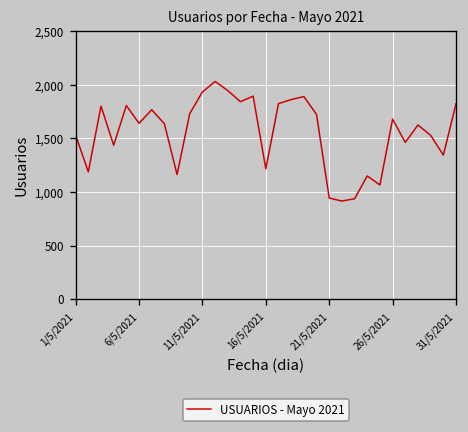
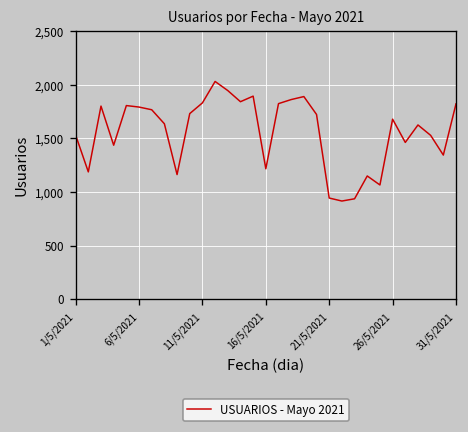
6/5/2021: 1,600 -> 1,800
11/5/2021: 1,900 -> 1,800
